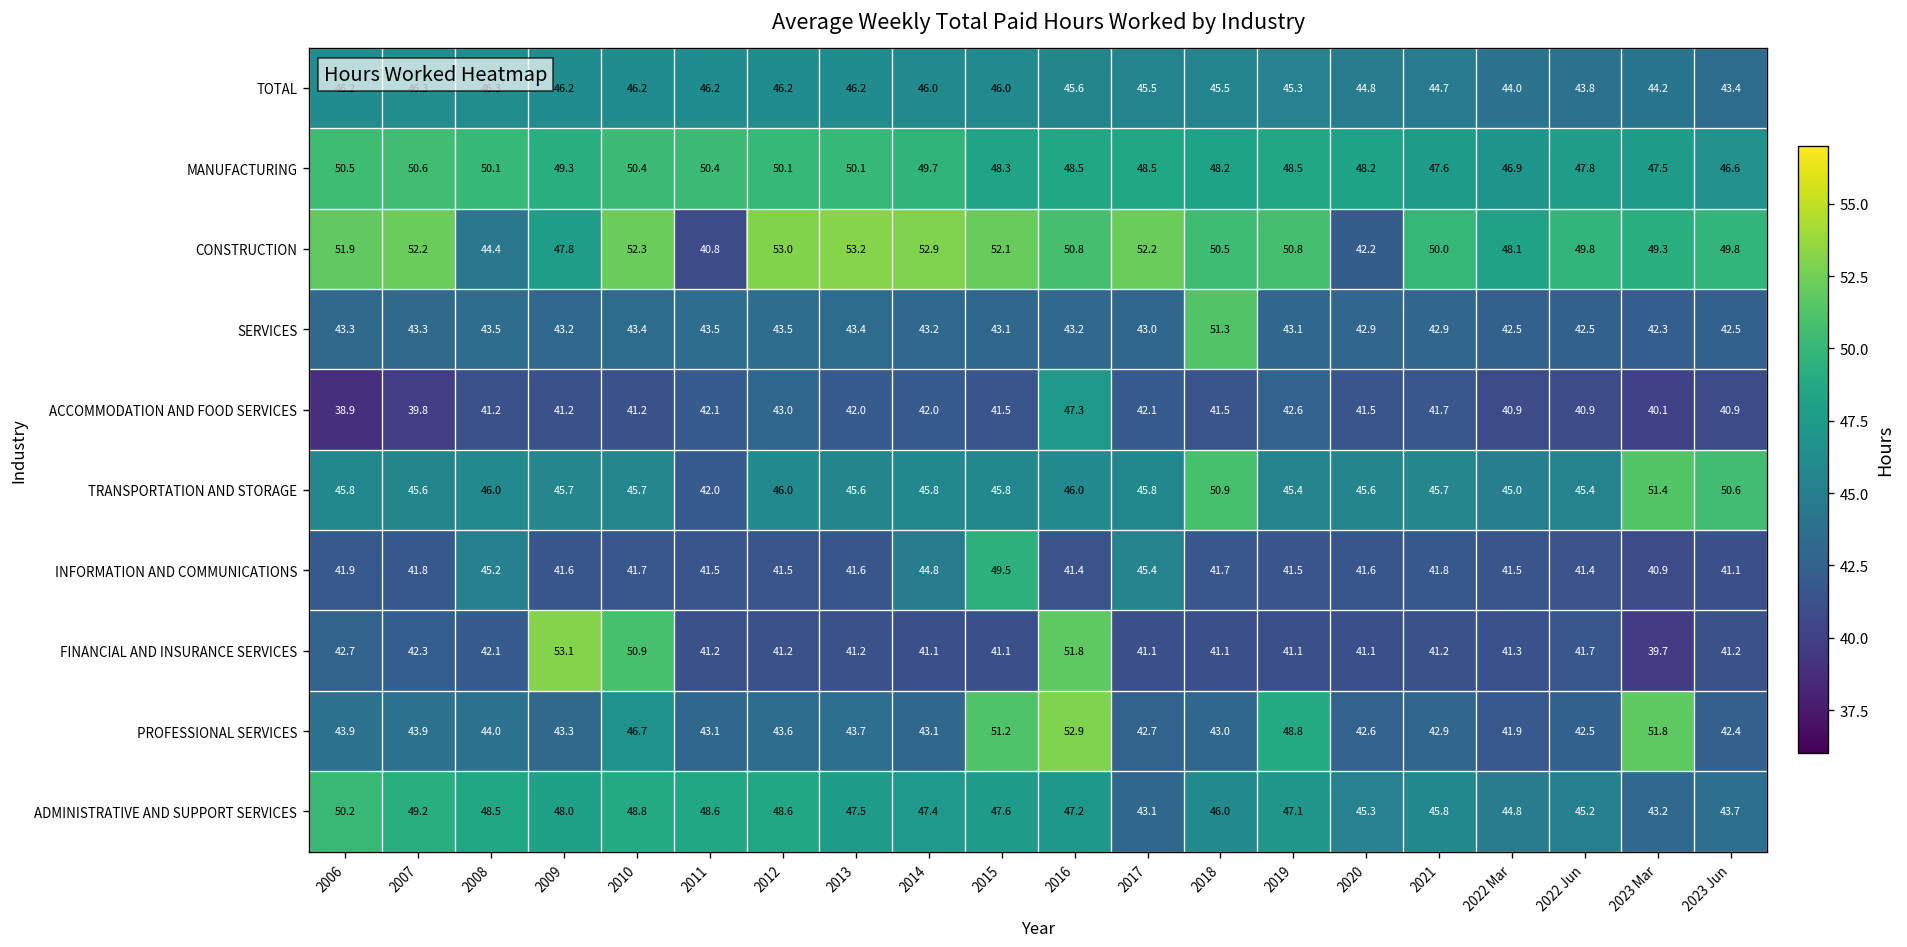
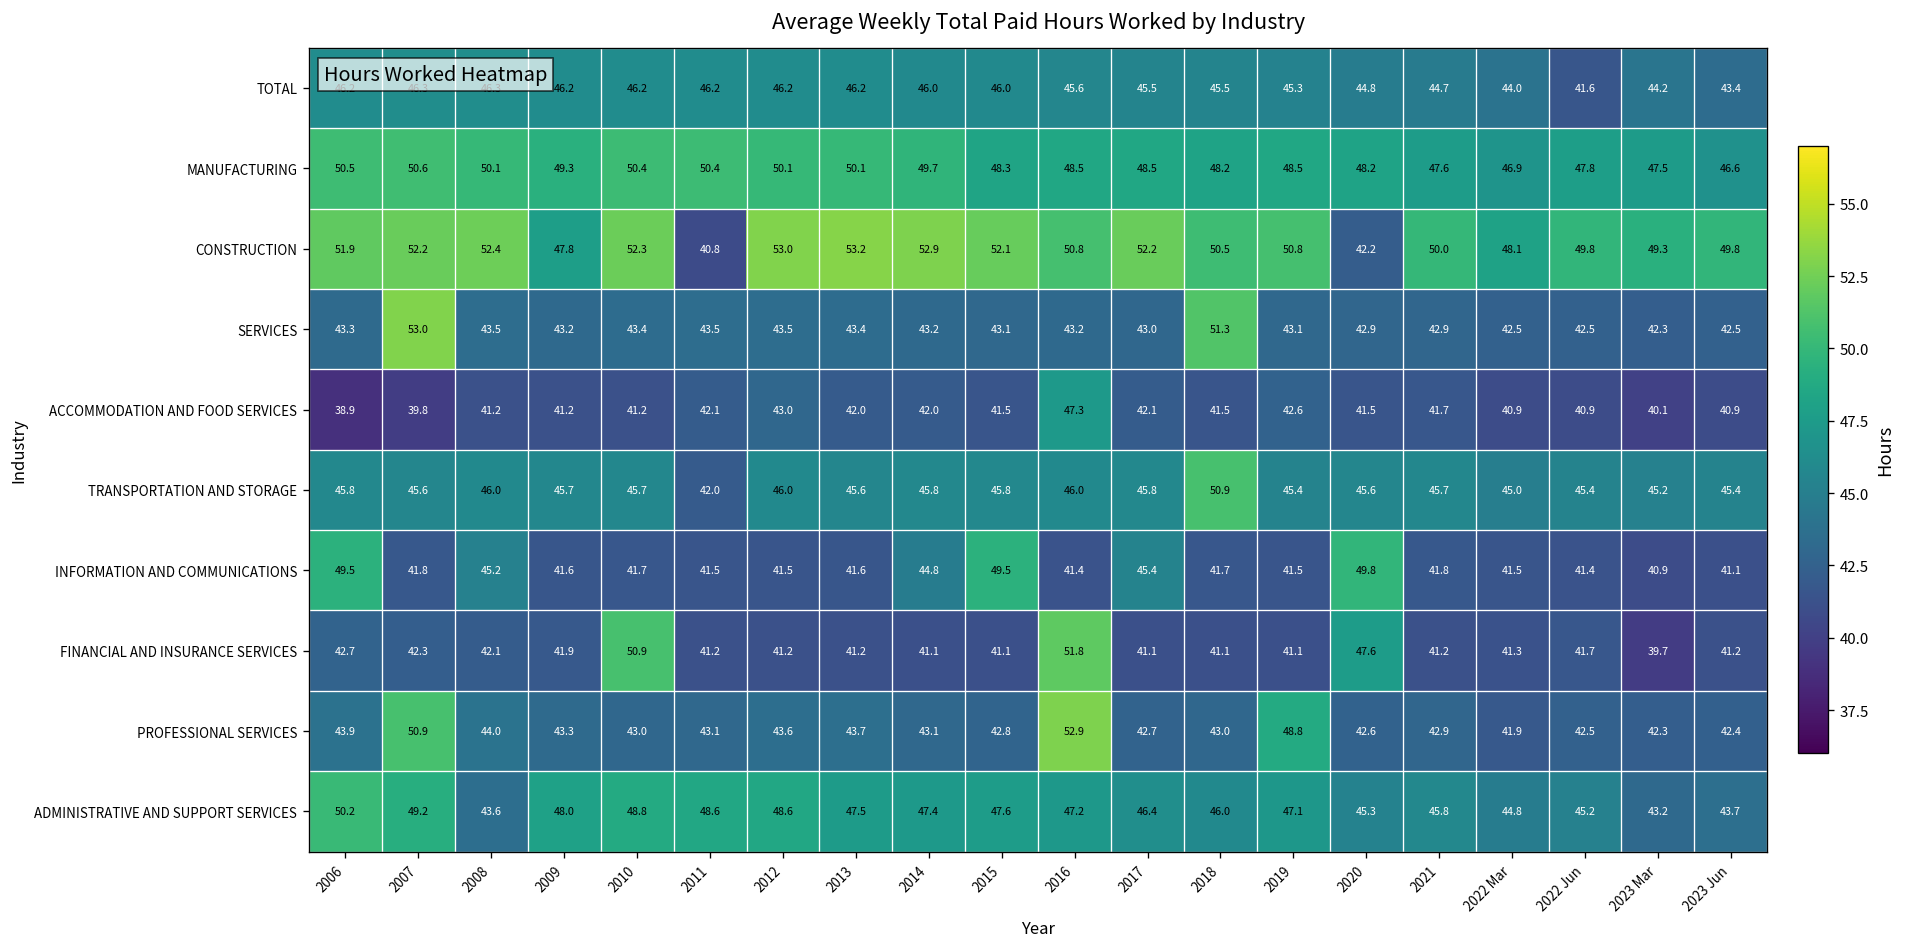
TOTAL, 2022 Jun: 43.8 -> 41.6
CONSTRUCTION, 2008: 44.4 -> 52.4
SERVICES, 2007: 43.3 -> 53.0
TRANSPORTATION AND STORAGE, 2023 Mar: 51.4 -> 45.2
TRANSPORTATION AND STORAGE, 2023 Jun: 50.6 -> 45.4
INFORMATION AND COMMUNICATIONS, 2006: 41.9 -> 49.5
INFORMATION AND COMMUNICATIONS, 2020: 41.6 -> 49.8
FINANCIAL AND INSURANCE SERVICES, 2009: 53.1 -> 41.9
FINANCIAL AND INSURANCE SERVICES, 2020: 41.1 -> 47.6
PROFESSIONAL SERVICES, 2007: 43.9 -> 50.9
PROFESSIONAL SERVICES, 2010: 46.7 -> 43.0
PROFESSIONAL SERVICES, 2015: 51.2 -> 42.8
PROFESSIONAL SERVICES, 2023 Mar: 51.8 -> 42.3
ADMINISTRATIVE AND SUPPORT SERVICES, 2008: 48.5 -> 43.6
ADMINISTRATIVE AND SUPPORT SERVICES, 2017: 43.1 -> 46.4
